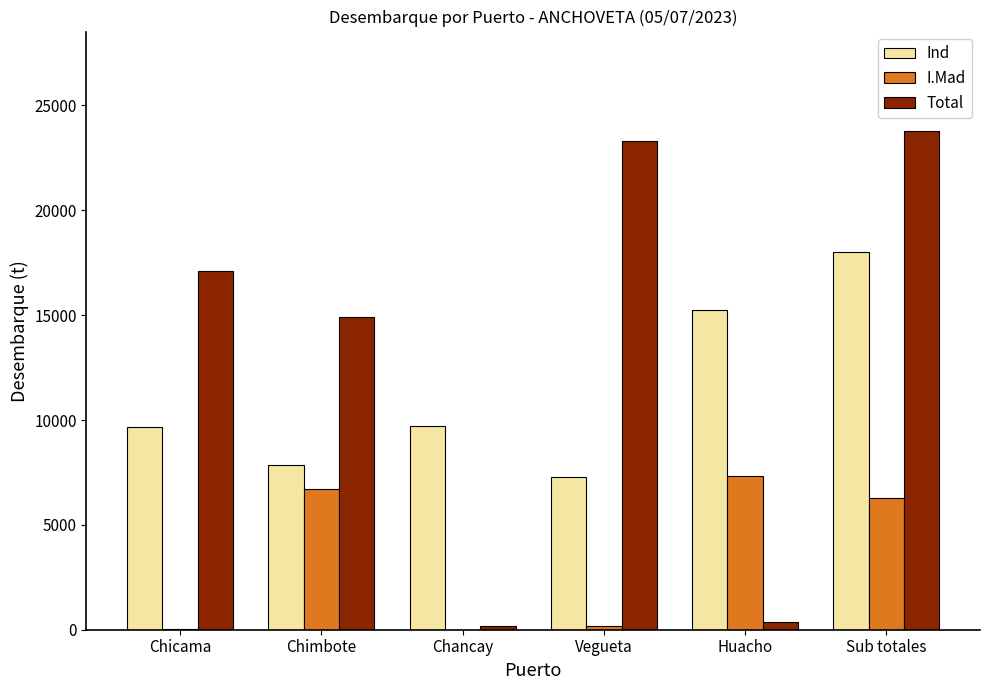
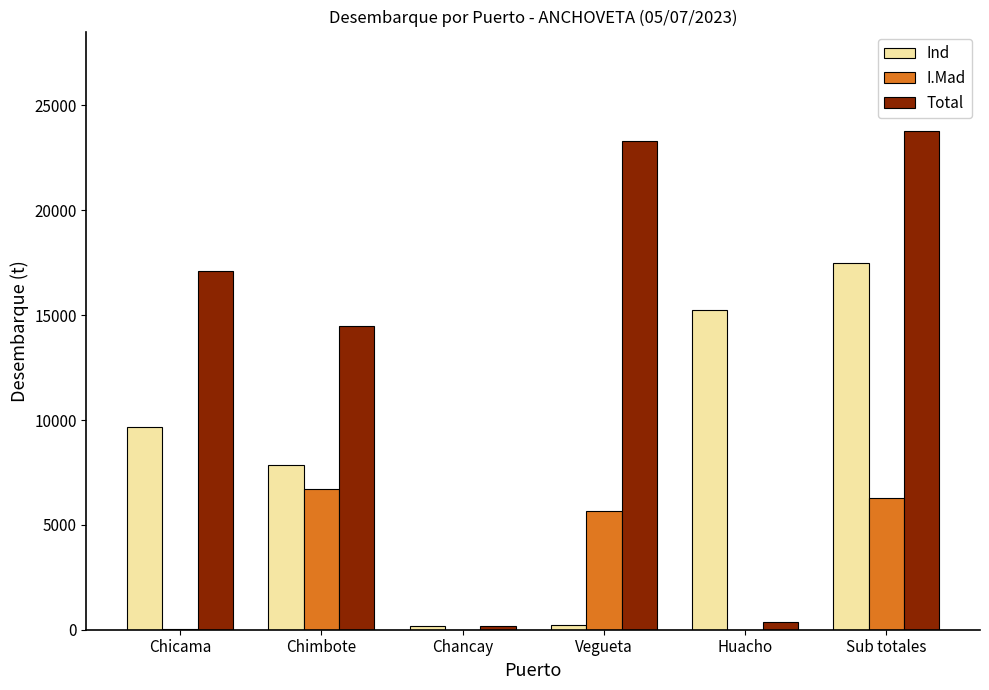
Total, Chimbote: 14900 -> 14500
Ind, Chancay: 9700 -> 200
Ind, Vegueta: 7300 -> 200
I.Mad, Vegueta: 200 -> 5700
I.Mad, Huacho: 7300 -> 0
Ind, Sub totales: 18000 -> 17500
